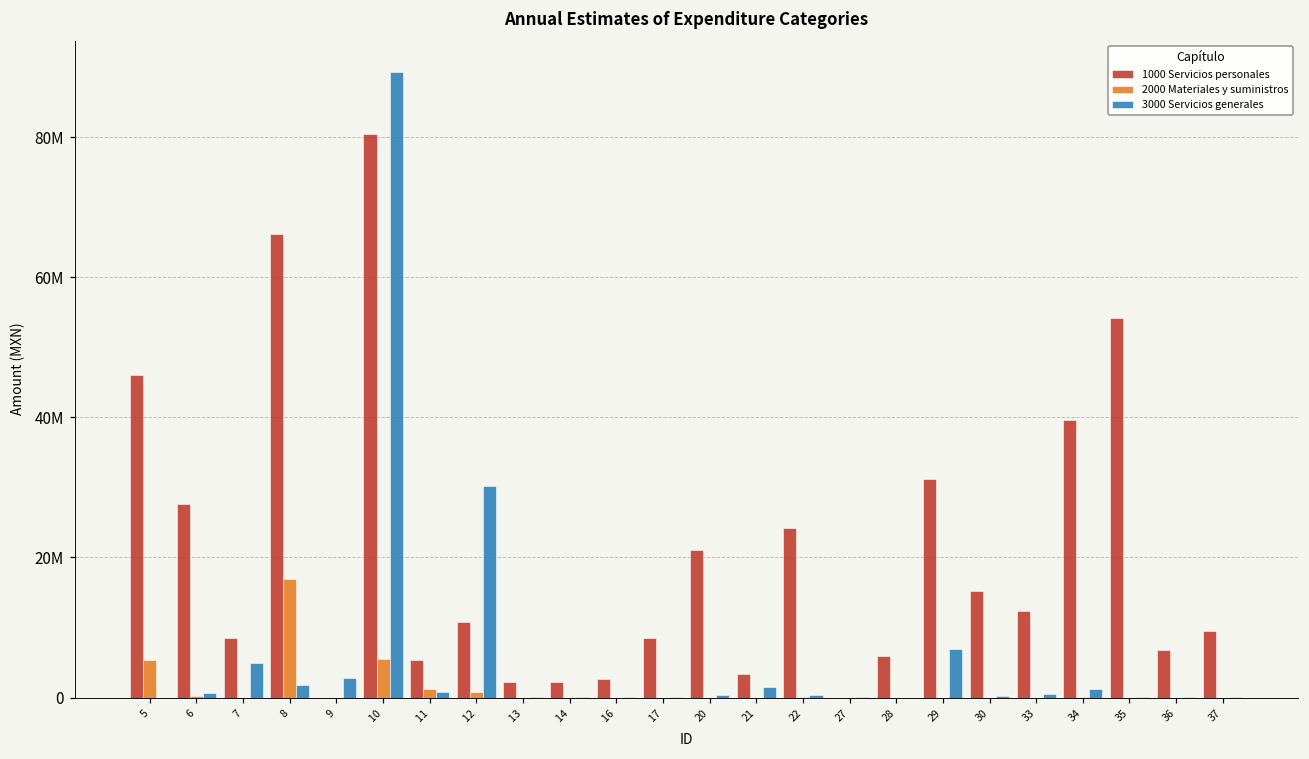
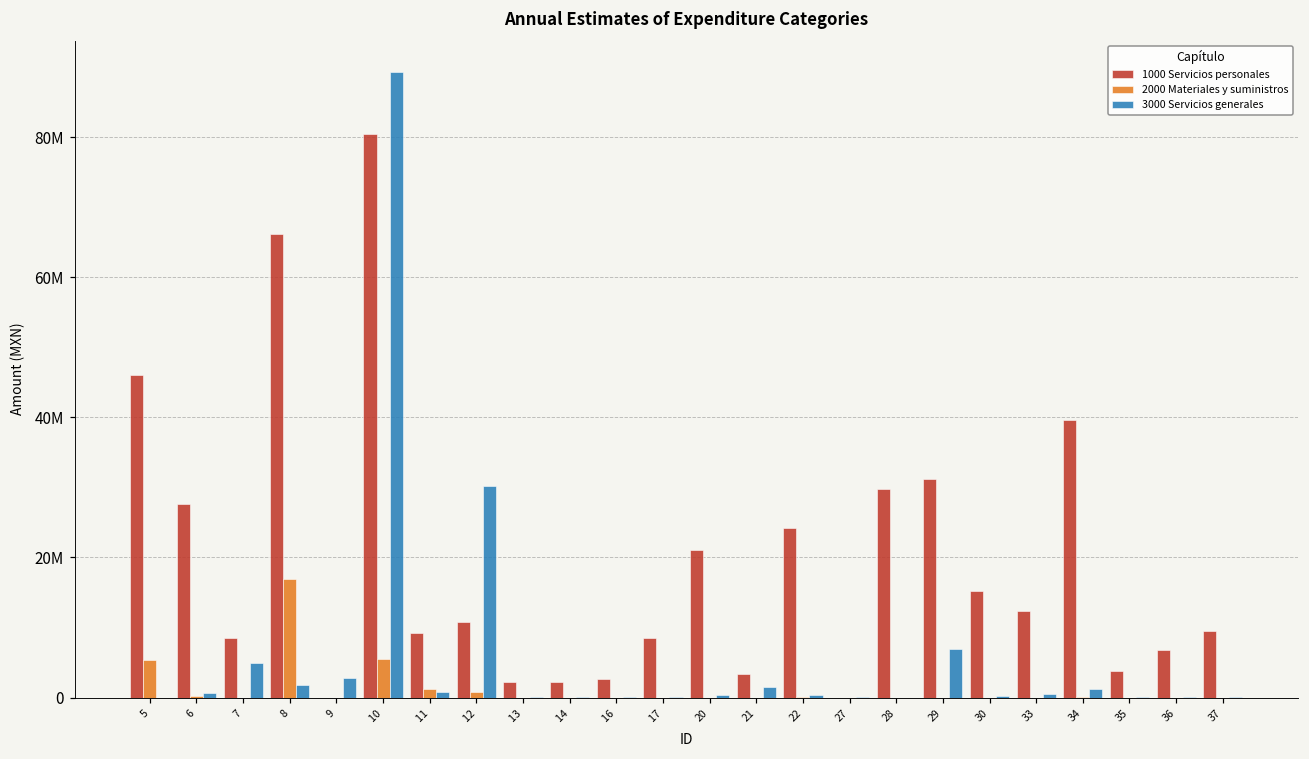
1000 Servicios personales, 11: 5000000 -> 9000000
1000 Servicios personales, 28: 6000000 -> 30000000
1000 Servicios personales, 35: 54000000 -> 4000000
